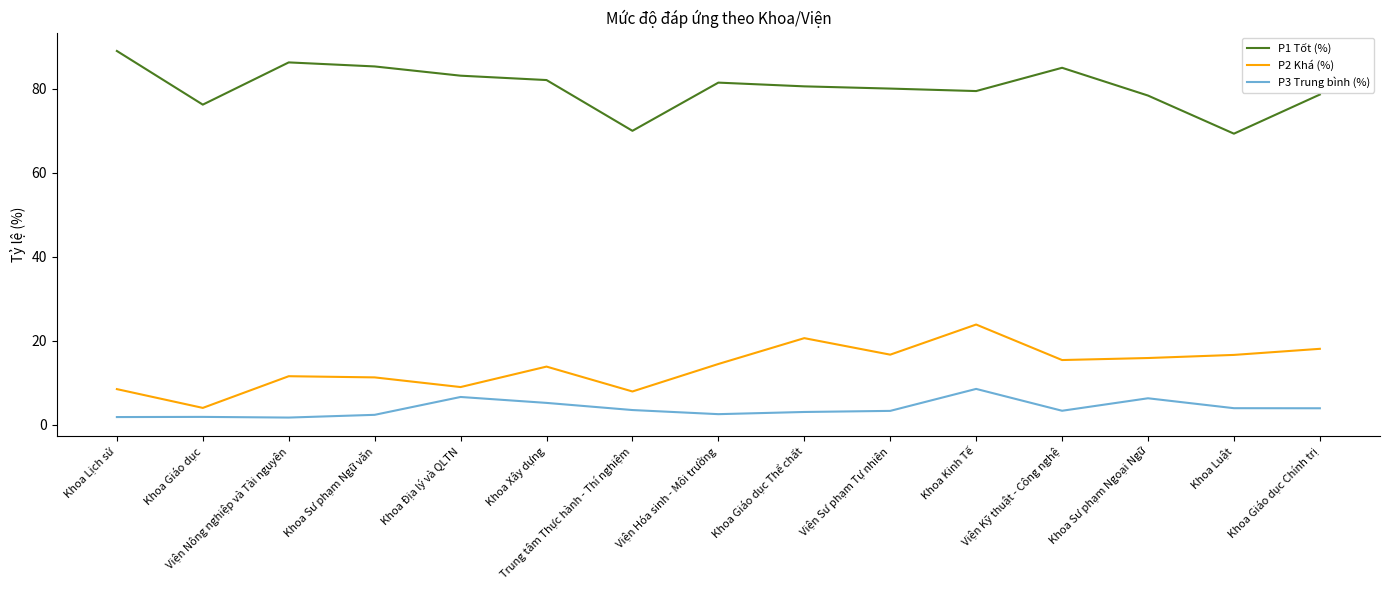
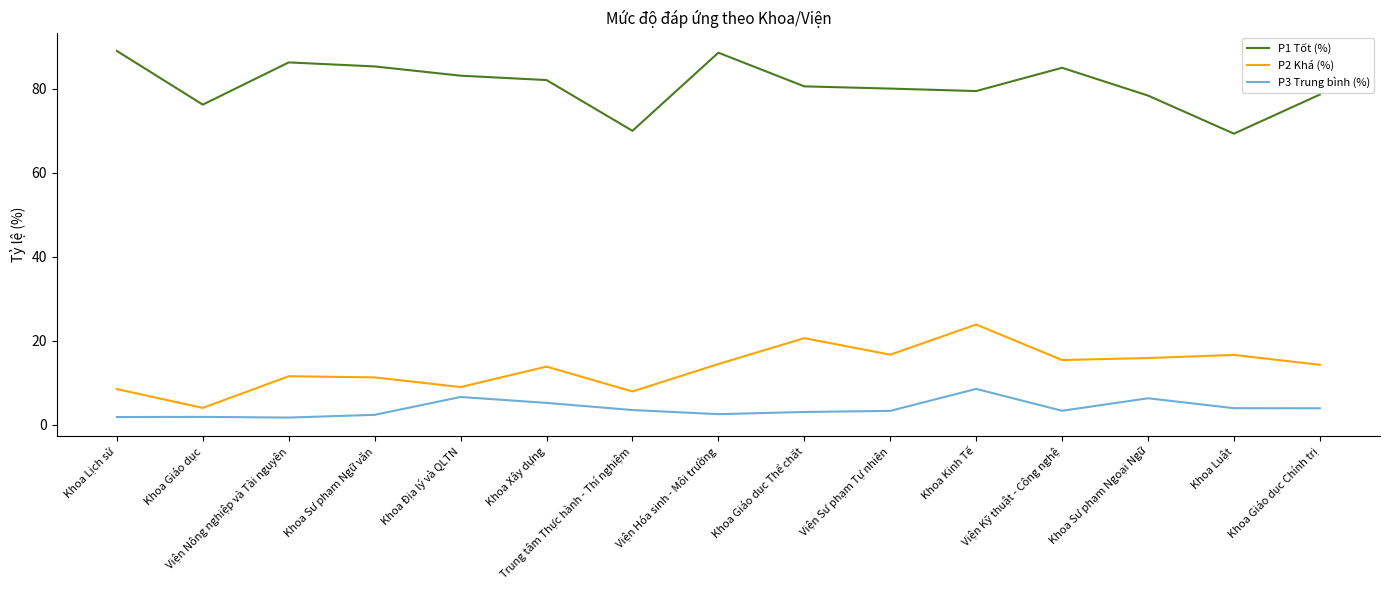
P1 Tốt (%), Viện Hóa sinh - Môi trường: 81 -> 89
P2 Khá (%), Khoa Giáo dục Chính trị: 18 -> 14
